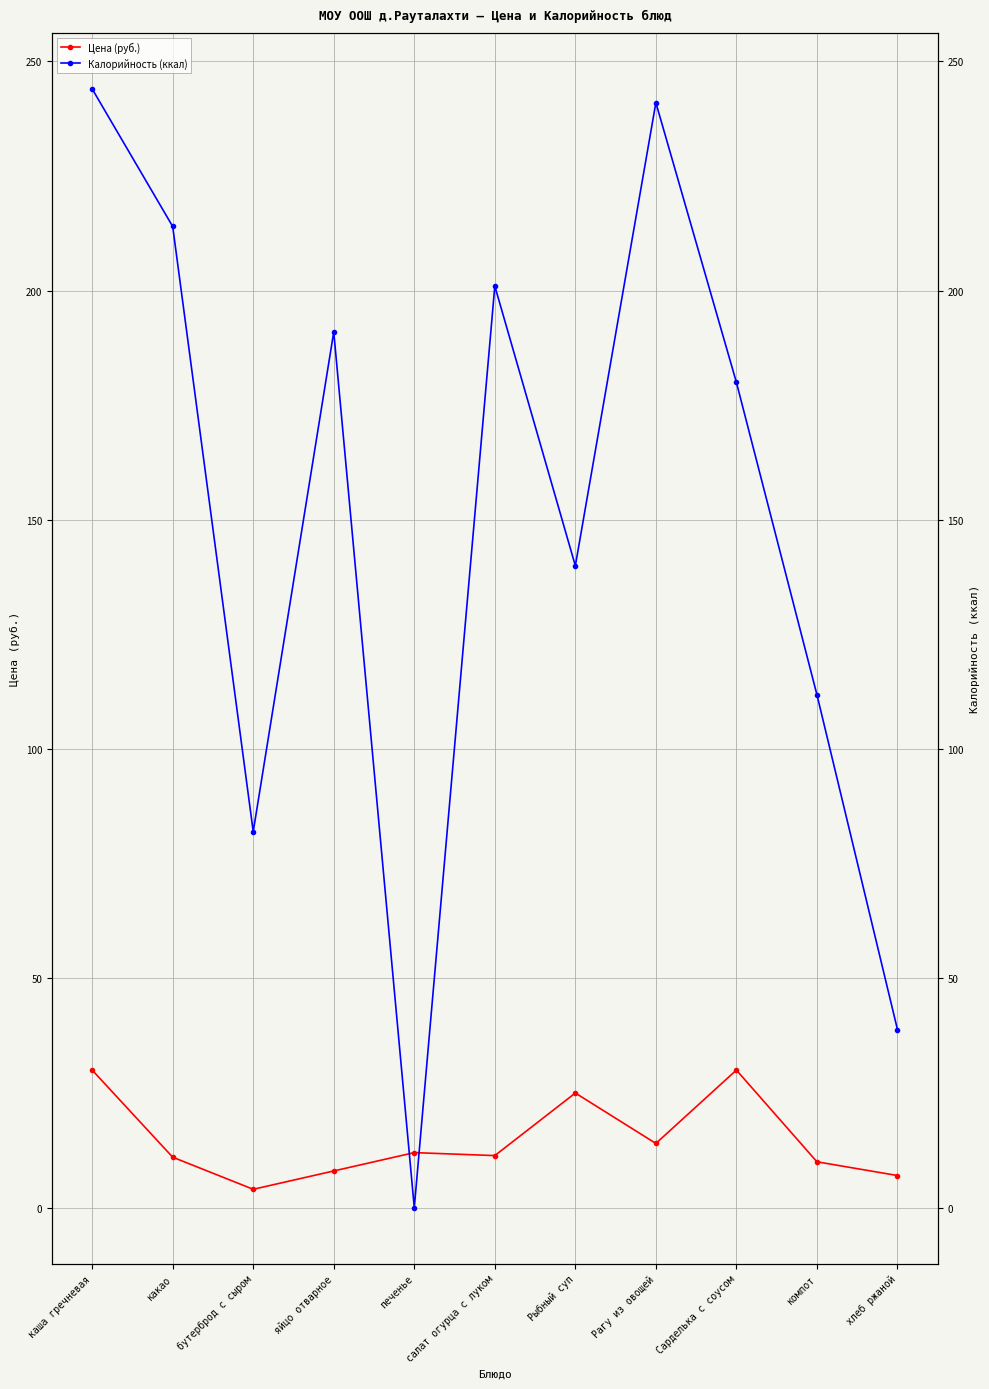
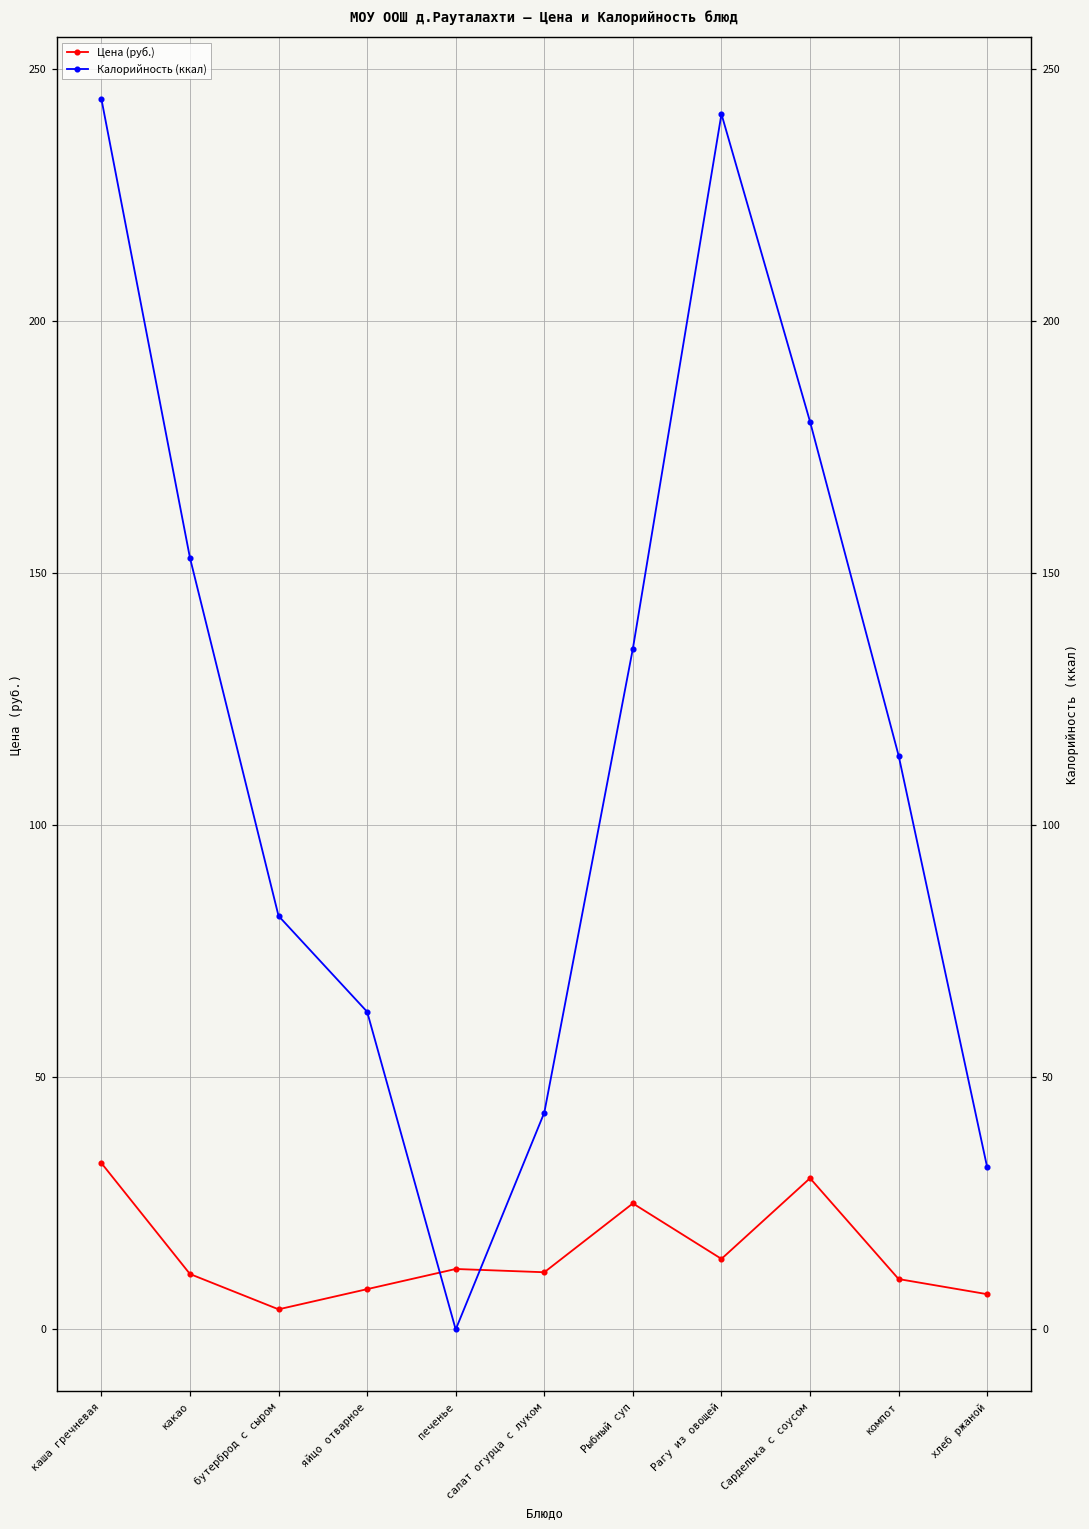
Цена (руб.), каша гречневая: 30 -> 33
Калорийность (ккал), какао: 214 -> 153
Калорийность (ккал), яйцо отварное: 191 -> 63
Калорийность (ккал), салат огурца с луком: 201 -> 43
Калорийность (ккал), Рыбный суп: 140 -> 135
Калорийность (ккал), компот: 112 -> 114
Калорийность (ккал), хлеб ржаной: 39 -> 32
